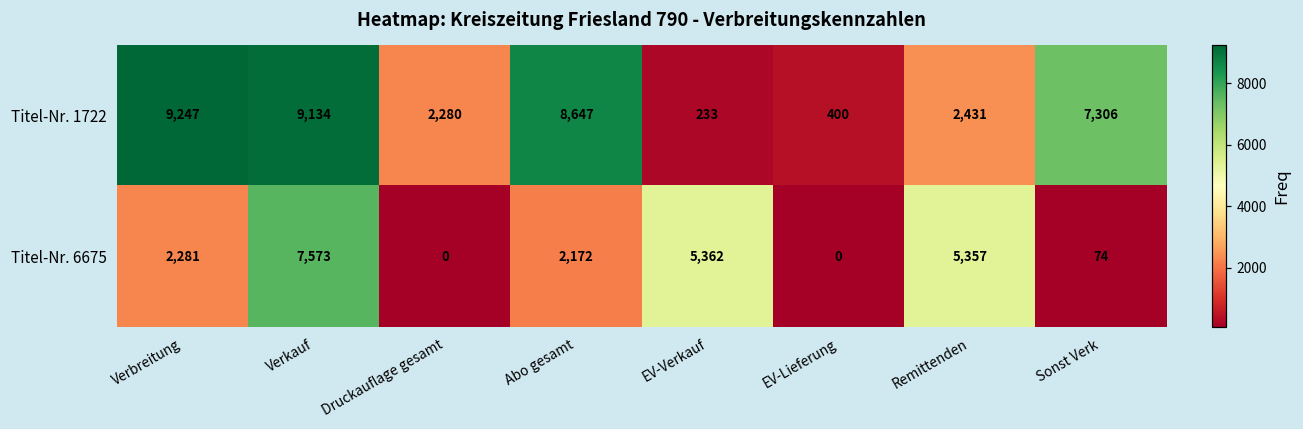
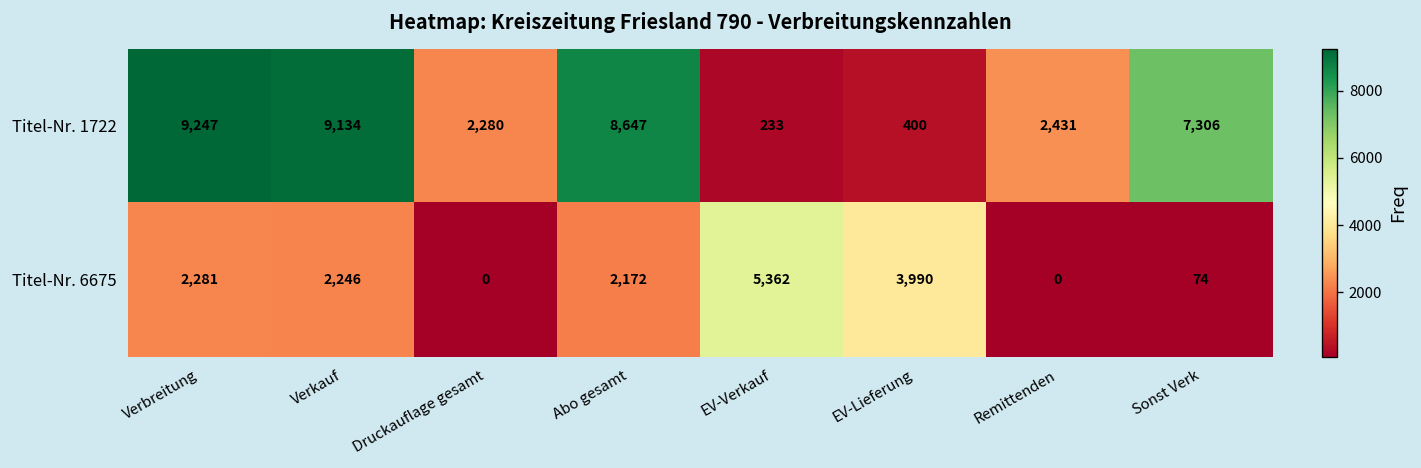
Titel-Nr. 6675, Verkauf: 7,573 -> 2,246
Titel-Nr. 6675, EV-Lieferung: 0 -> 3,990
Titel-Nr. 6675, Remittenden: 5,357 -> 0
